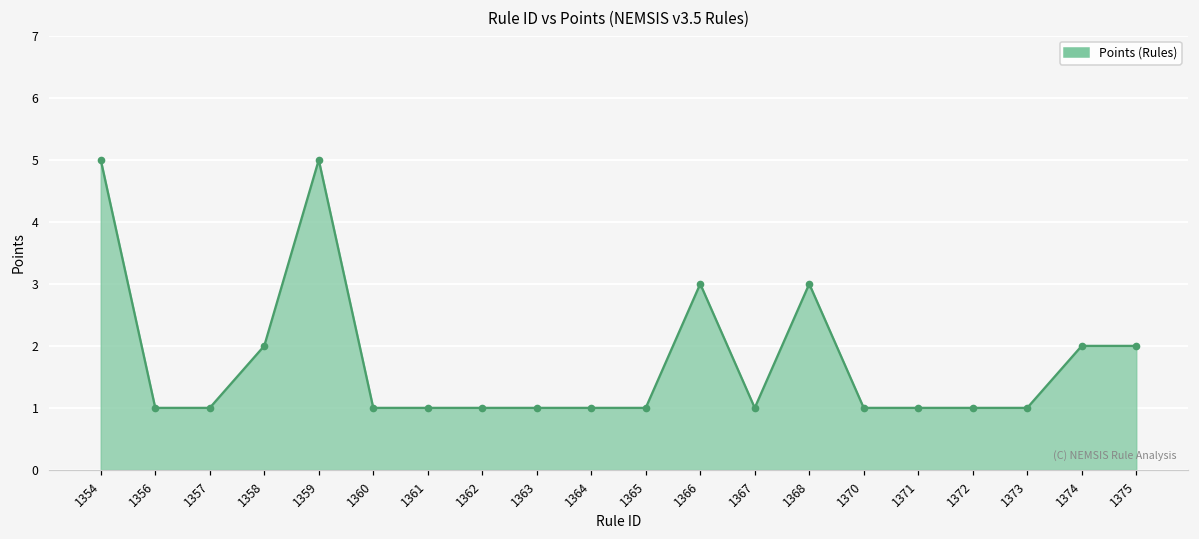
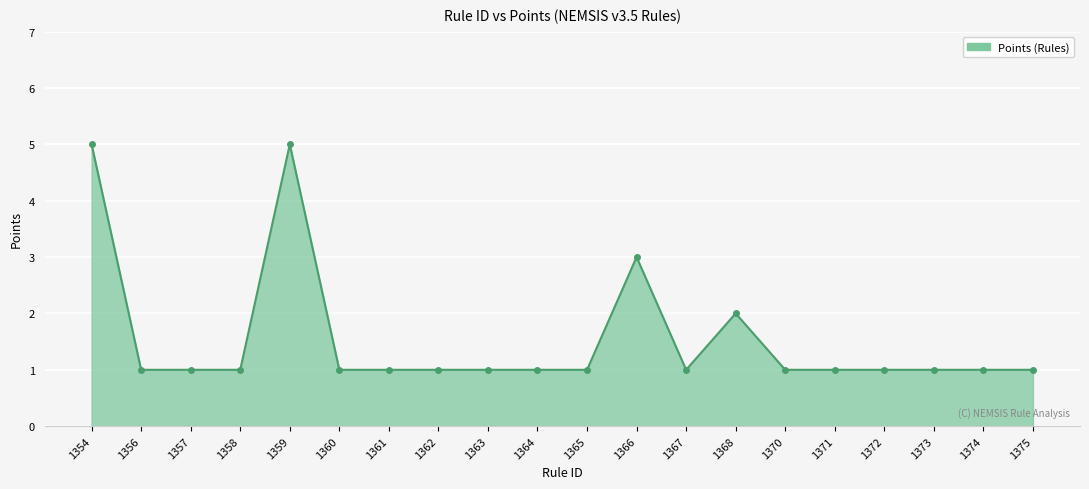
1358: 2 -> 1
1368: 3 -> 2
1374: 2 -> 1
1375: 2 -> 1
